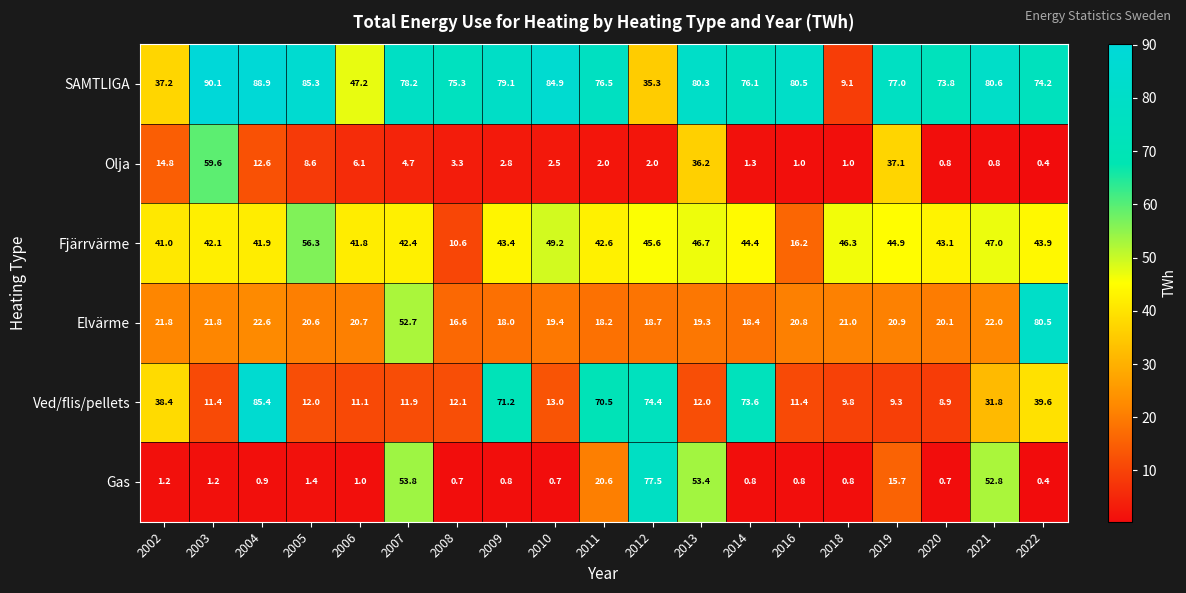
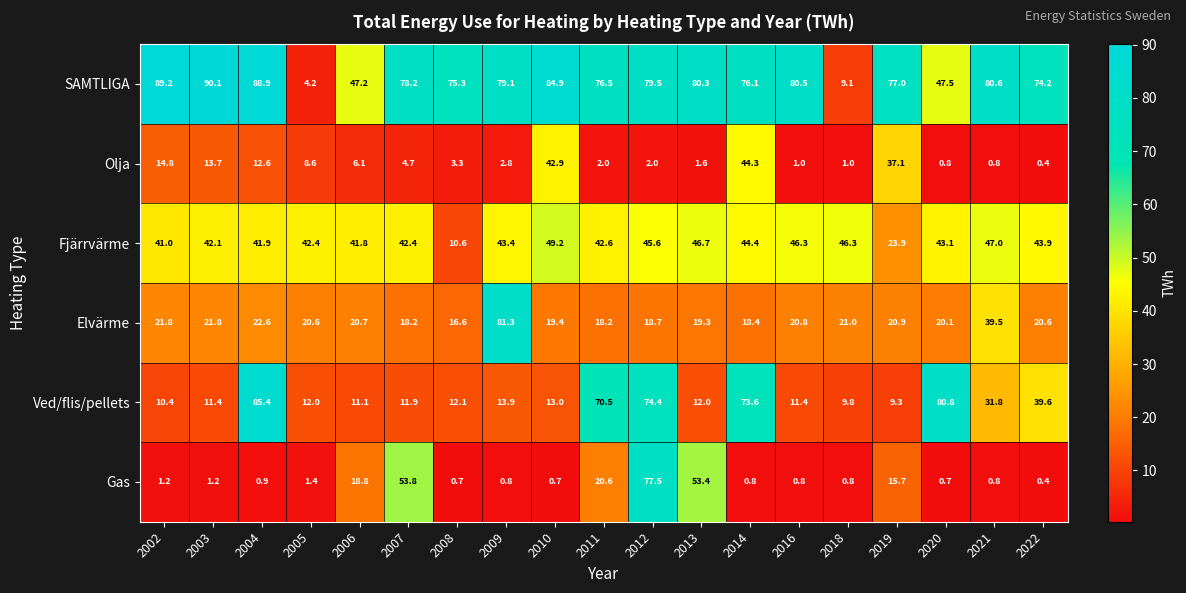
SAMTLIGA, 2002: 37.2 -> 89.2
SAMTLIGA, 2005: 85.3 -> 4.2
SAMTLIGA, 2012: 35.3 -> 79.5
SAMTLIGA, 2020: 73.8 -> 47.5
Olja, 2003: 59.6 -> 13.7
Olja, 2010: 2.5 -> 42.9
Olja, 2013: 36.2 -> 1.6
Olja, 2014: 1.3 -> 44.3
Fjärrvärme, 2005: 56.3 -> 42.4
Fjärrvärme, 2016: 16.2 -> 46.3
Fjärrvärme, 2019: 44.9 -> 23.9
Elvärme, 2007: 52.7 -> 18.2
Elvärme, 2009: 18.0 -> 81.3
Elvärme, 2021: 22.0 -> 39.5
Elvärme, 2022: 80.5 -> 20.6
Ved/flis/pellets, 2002: 38.4 -> 10.4
Ved/flis/pellets, 2009: 71.2 -> 13.9
Ved/flis/pellets, 2020: 8.9 -> 80.8
Gas, 2006: 1.0 -> 18.8
Gas, 2021: 52.8 -> 0.8
